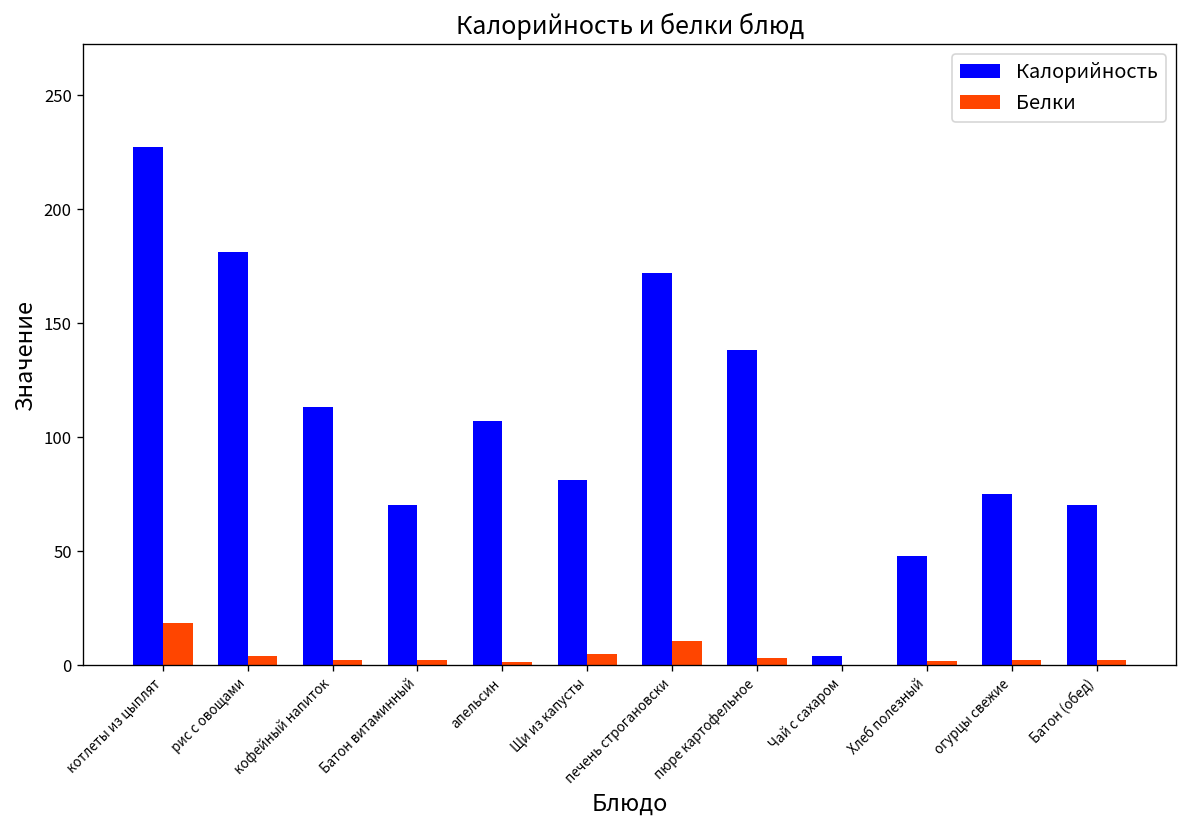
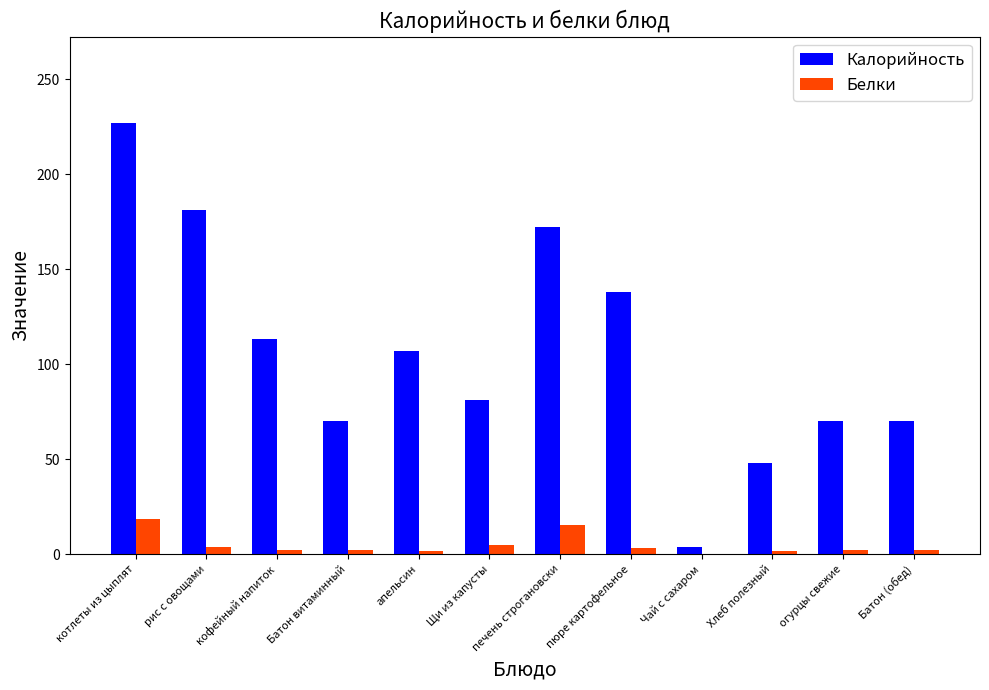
Белки, печень строгановски: 11 -> 16
Калорийность, огурцы свежие: 75 -> 70
